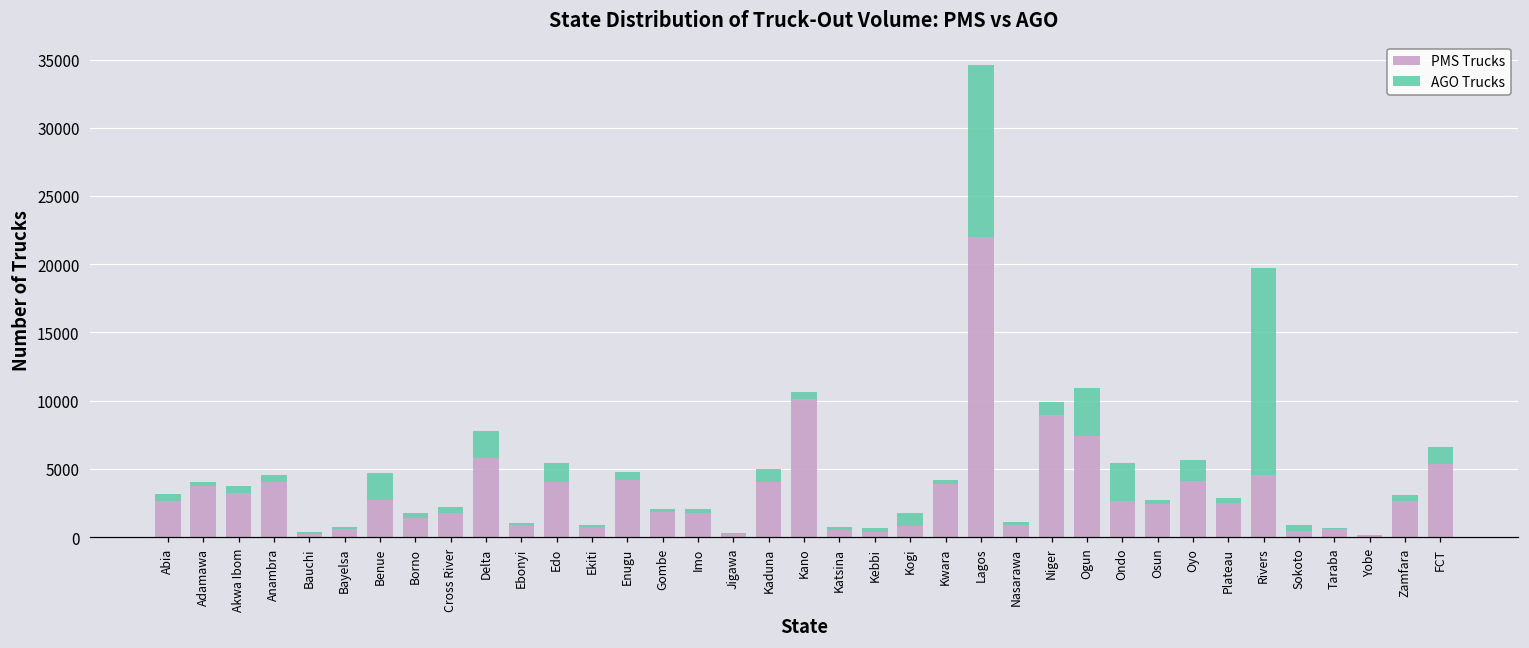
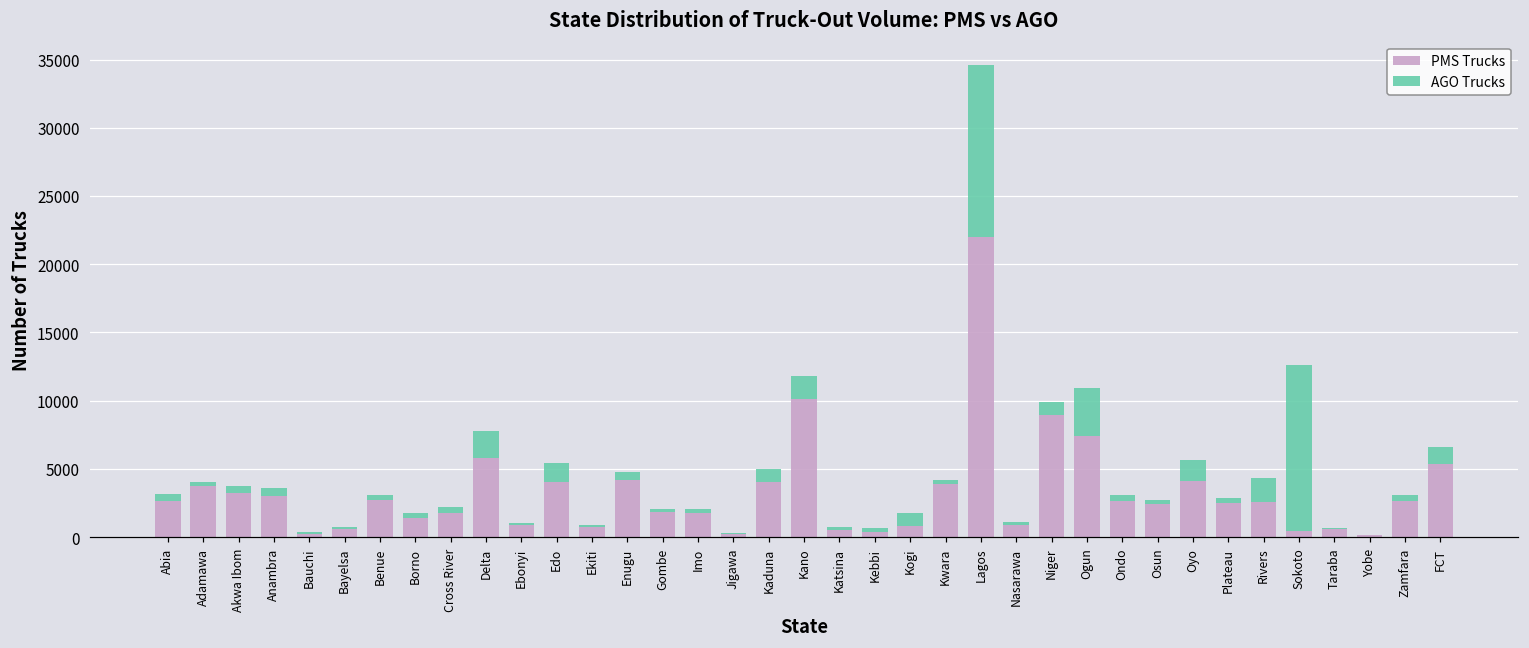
PMS Trucks, Anambra: 4000 -> 3000
AGO Trucks, Benue: 2000 -> 300
AGO Trucks, Kano: 500 -> 1700
AGO Trucks, Ondo: 2800 -> 400
PMS Trucks, Rivers: 4500 -> 2600
AGO Trucks, Rivers: 15200 -> 1700
AGO Trucks, Sokoto: 400 -> 12200
